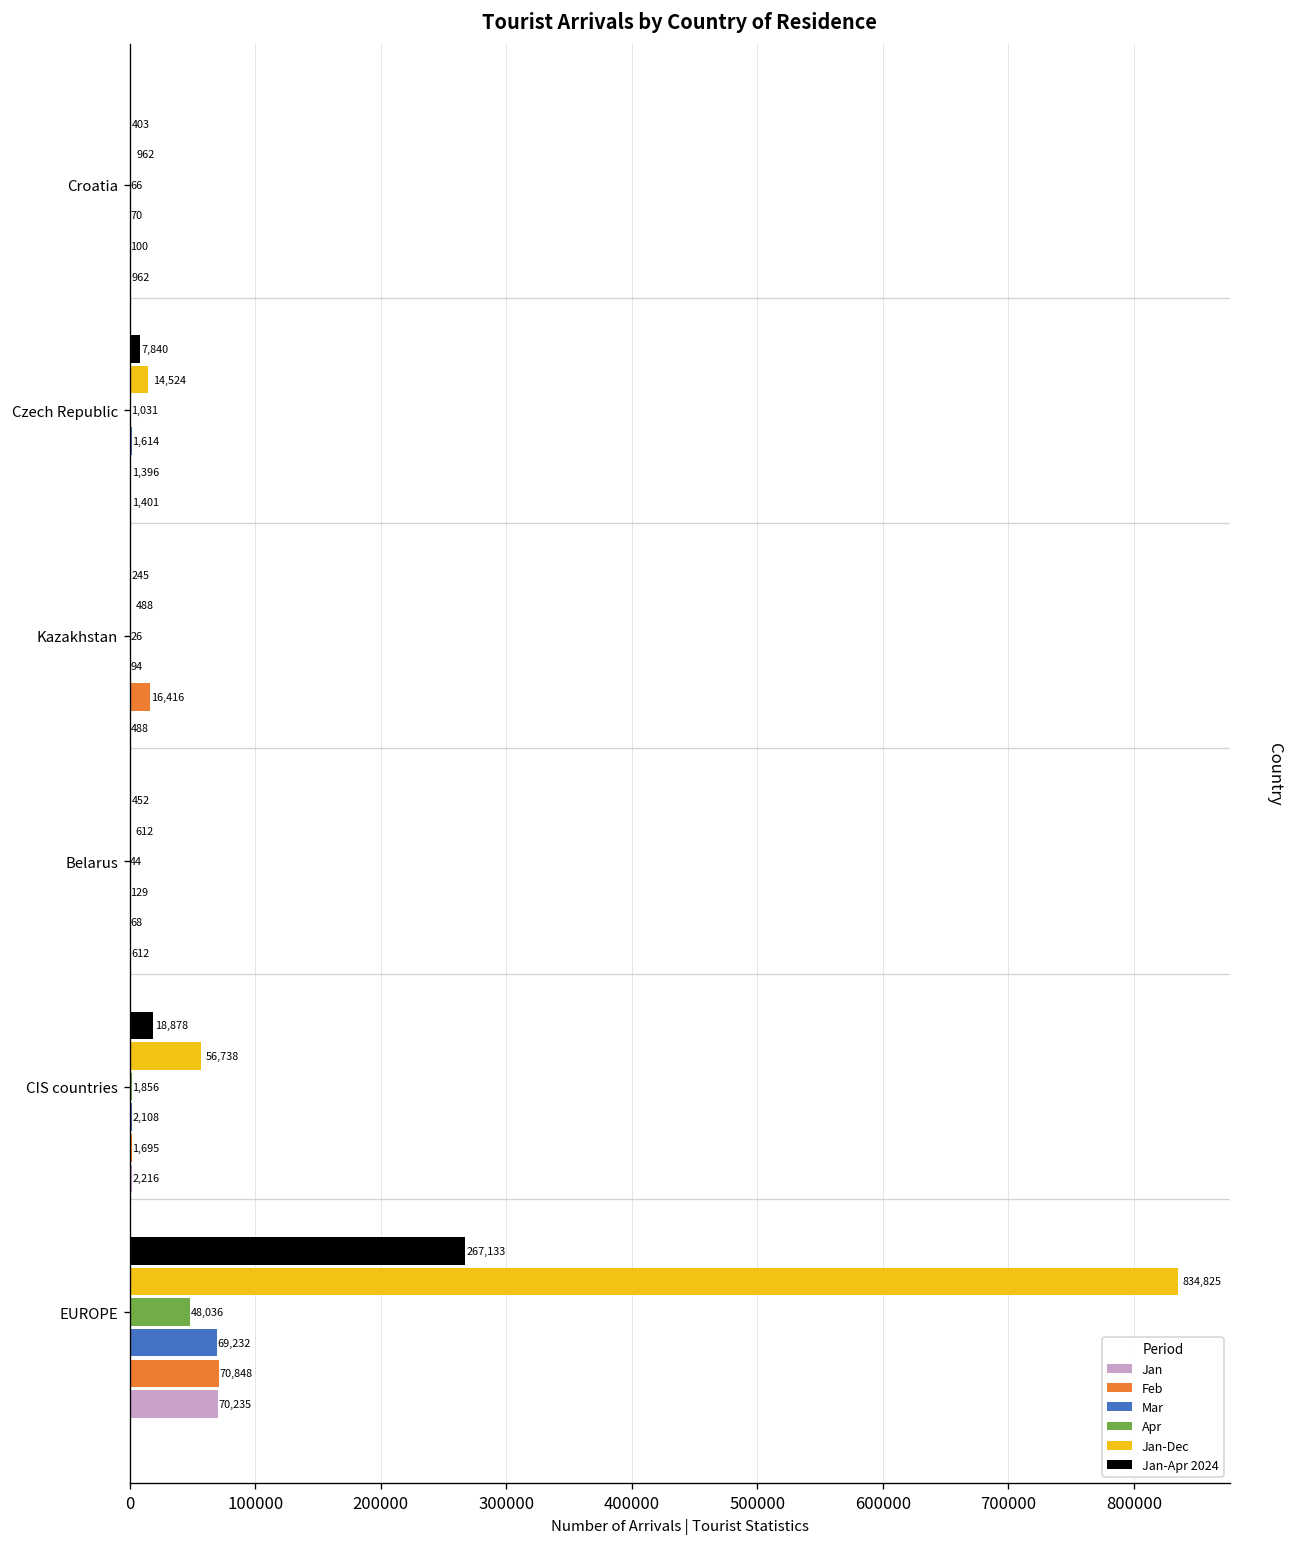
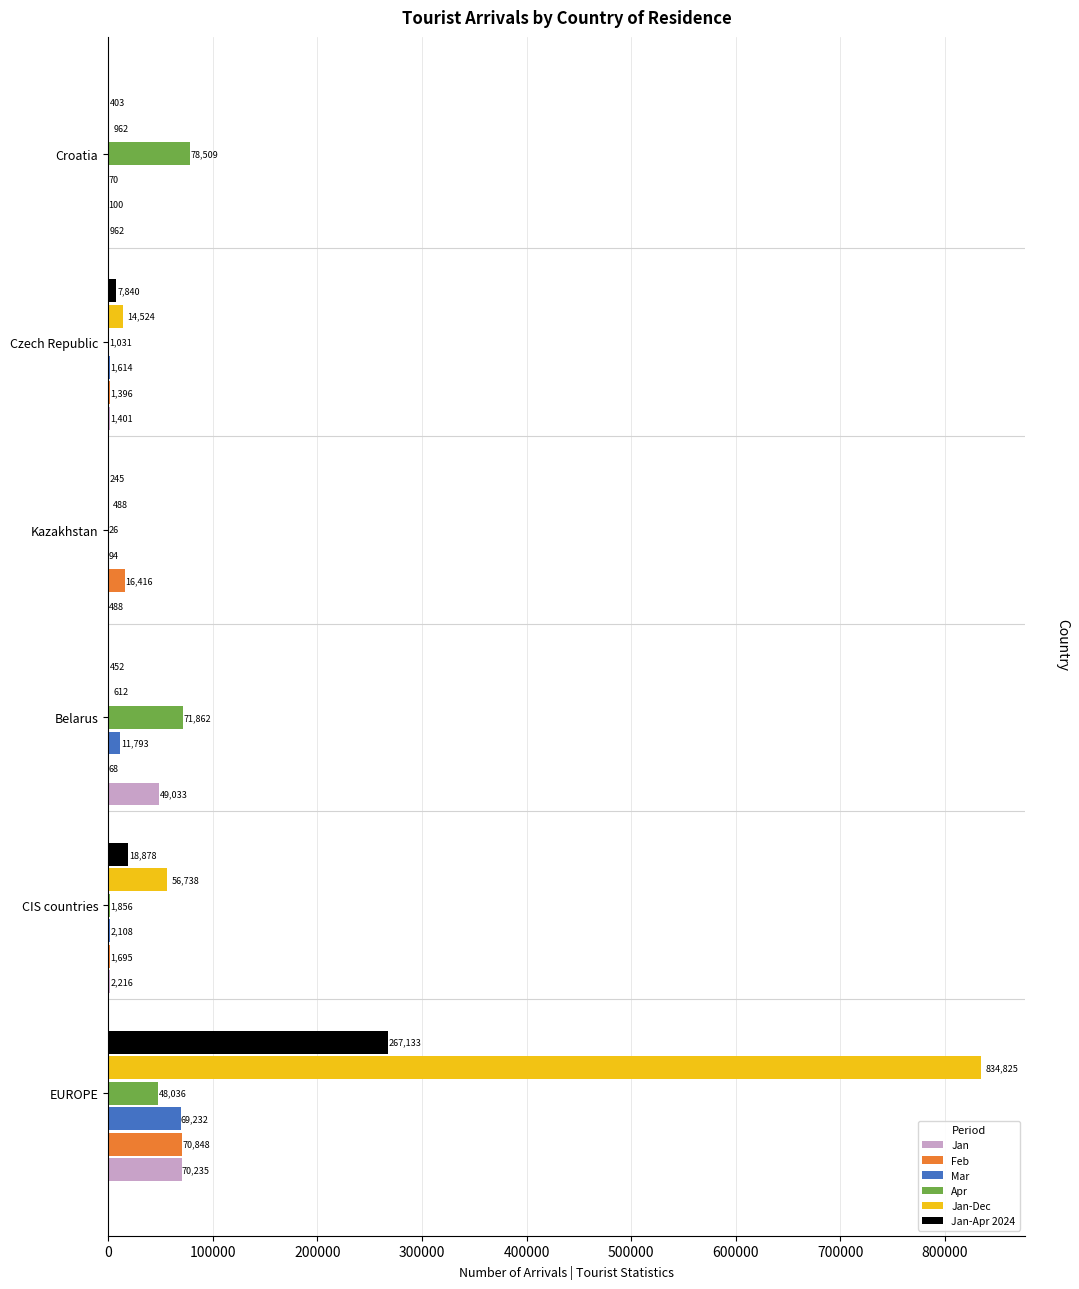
Apr, Croatia: 66 -> 78,509
Apr, Belarus: 44 -> 71,862
Mar, Belarus: 129 -> 11,793
Jan, Belarus: 612 -> 49,033
